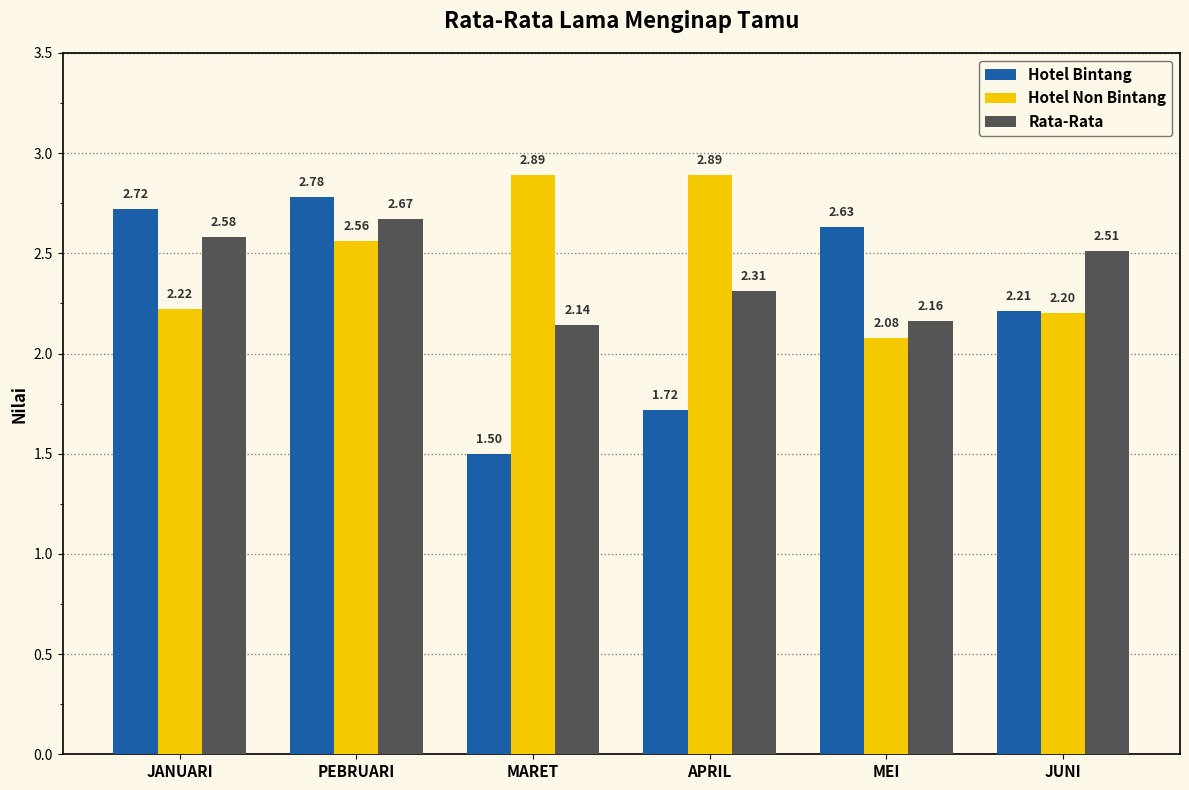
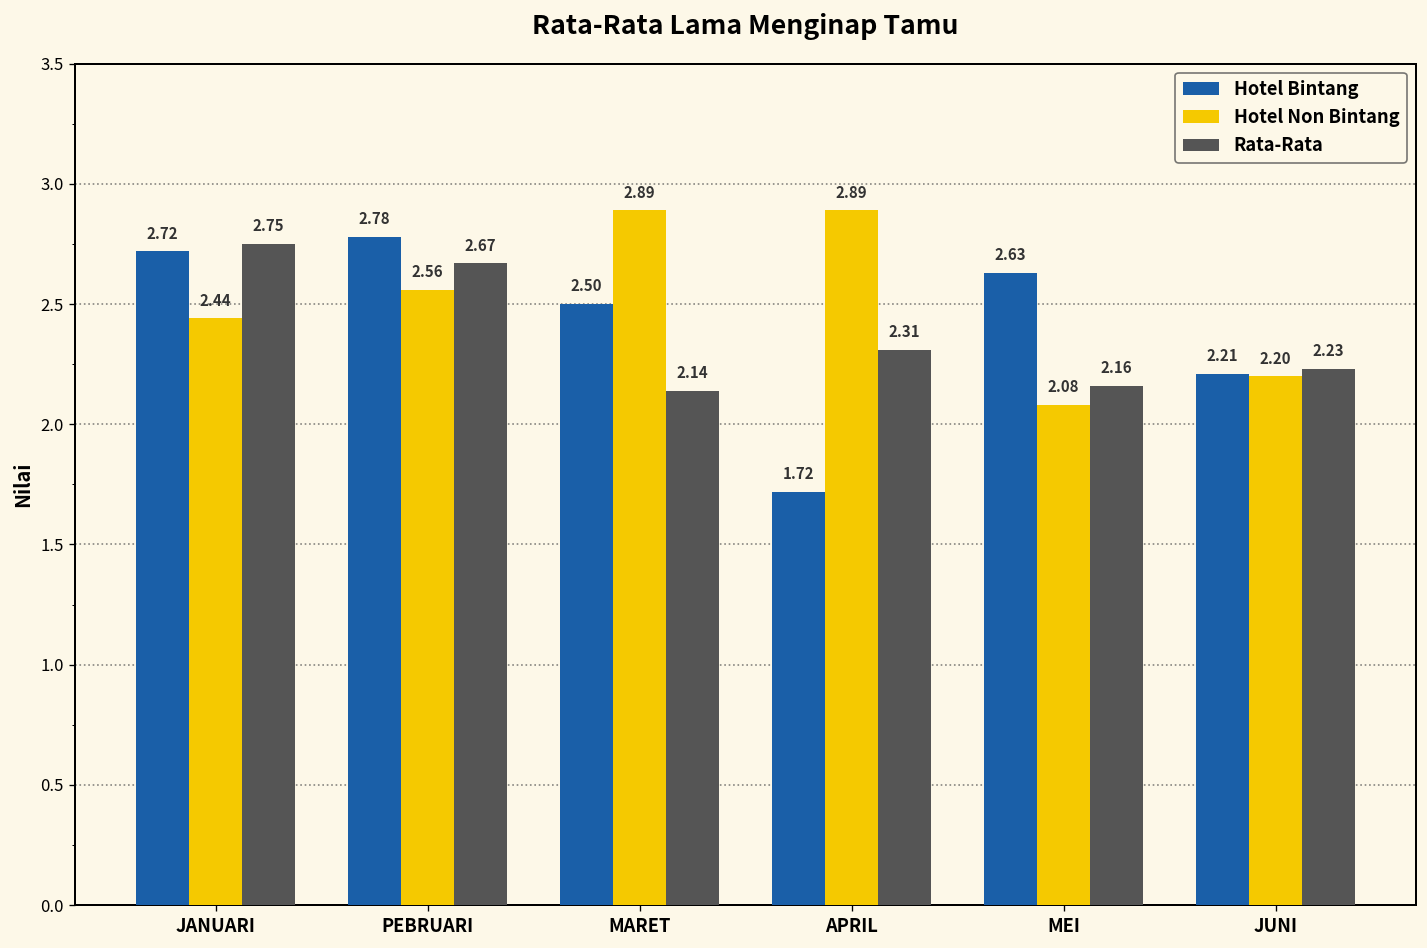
Hotel Non Bintang, JANUARI: 2.22 -> 2.44
Rata-Rata, JANUARI: 2.58 -> 2.75
Hotel Bintang, MARET: 1.50 -> 2.50
Rata-Rata, JUNI: 2.51 -> 2.23
